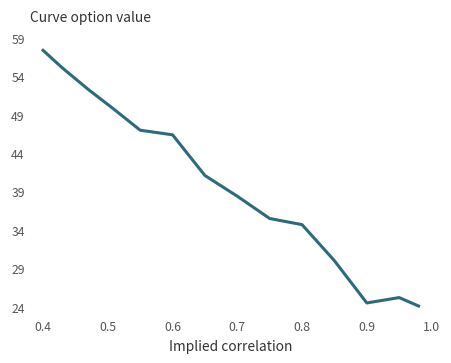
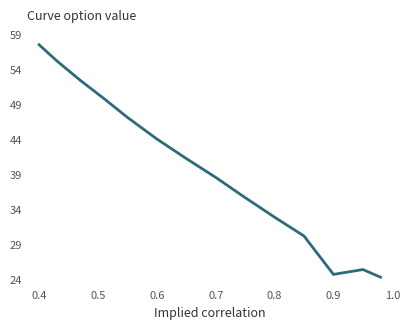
0.6: 47 -> 44
0.8: 35 -> 33
